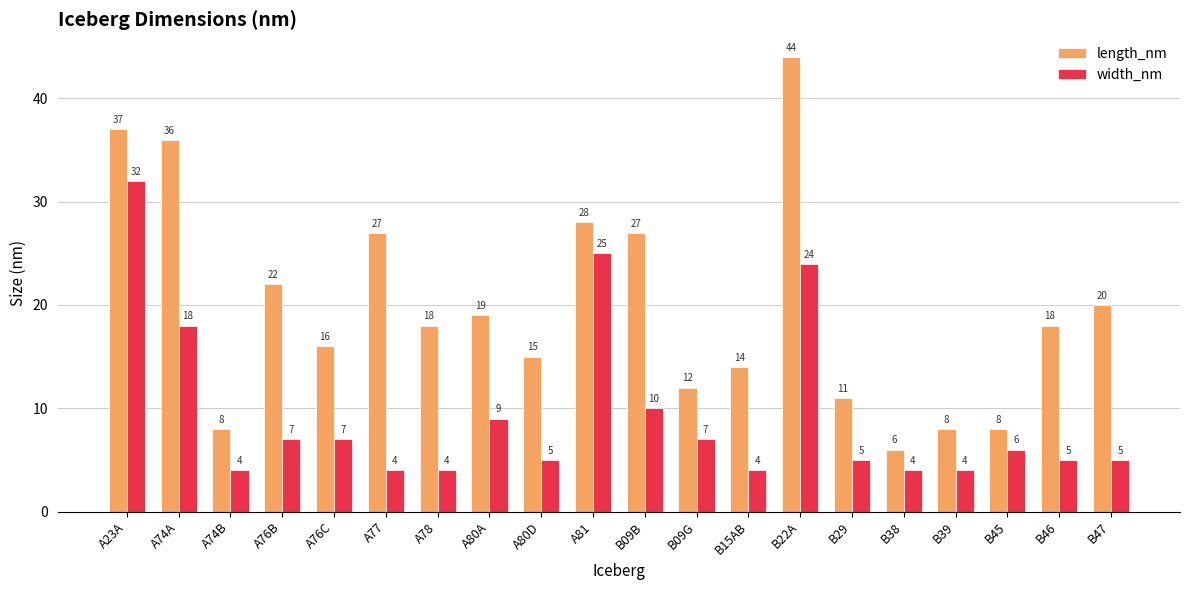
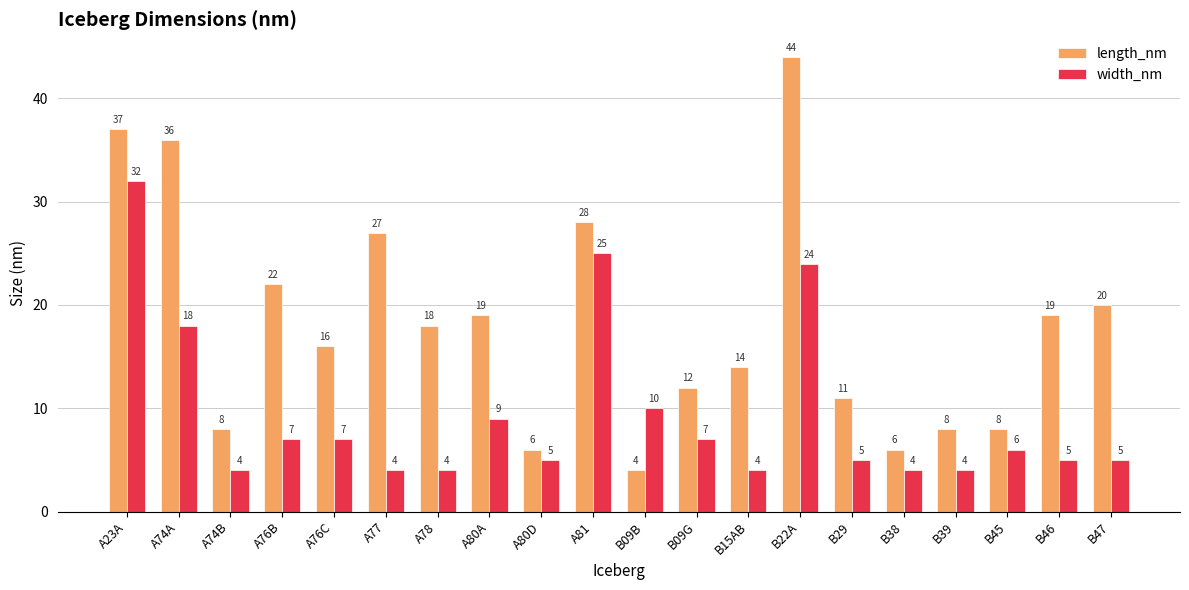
length_nm, A80D: 15 -> 6
length_nm, B09B: 27 -> 4
length_nm, B46: 18 -> 19
